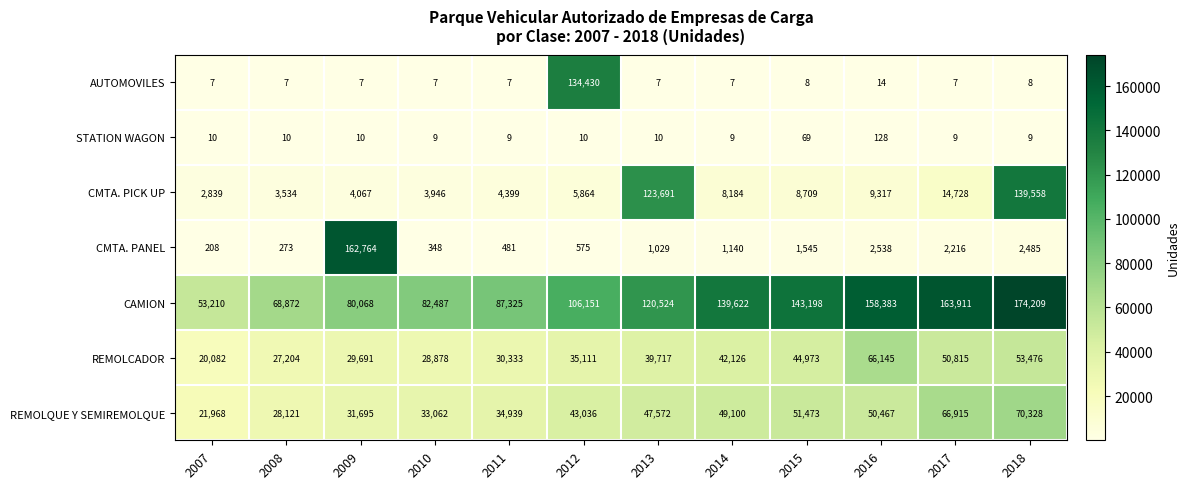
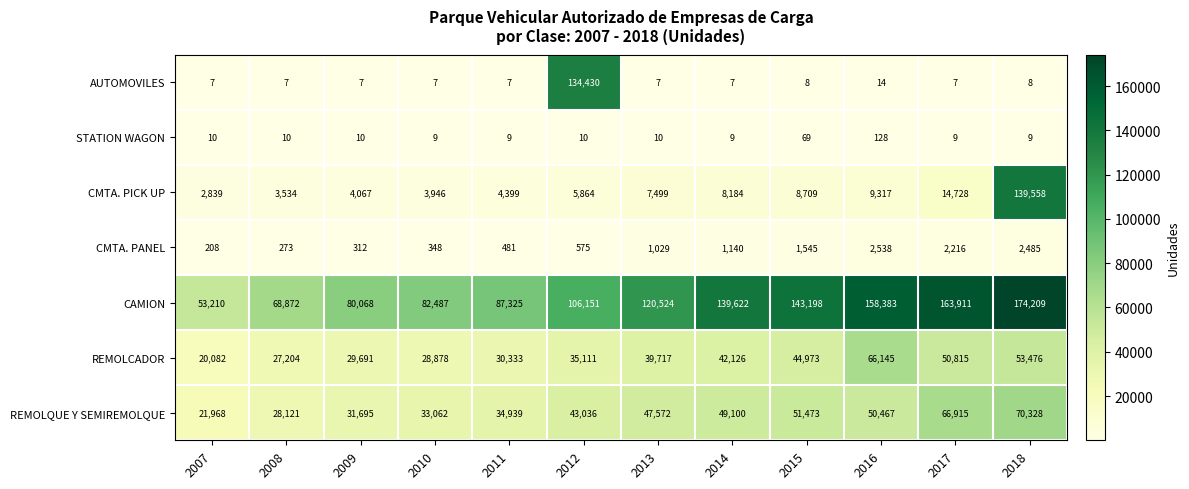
CMTA. PICK UP, 2013: 123,691 -> 7,499
CMTA. PANEL, 2009: 162,764 -> 312
